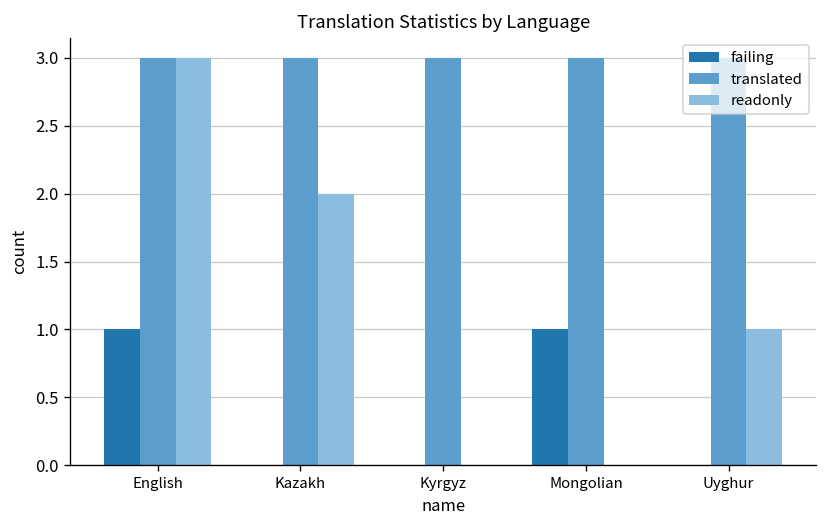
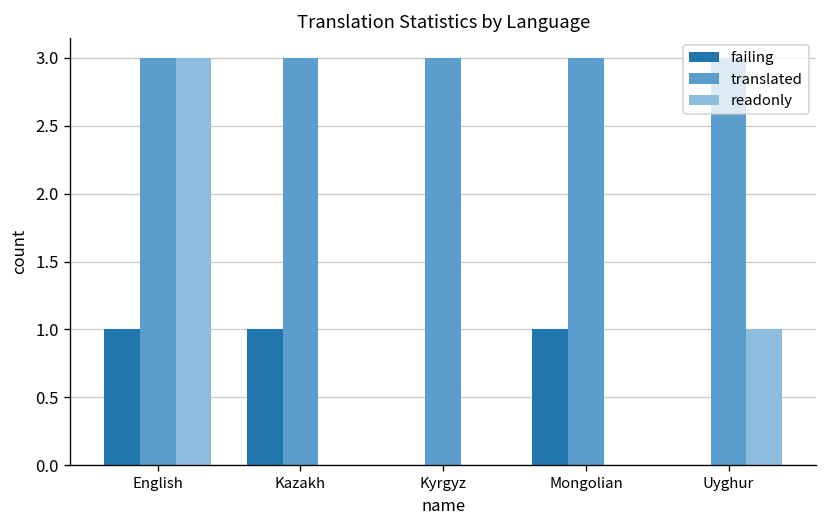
failing, Kazakh: 0 -> 1
readonly, Kazakh: 2 -> 0
